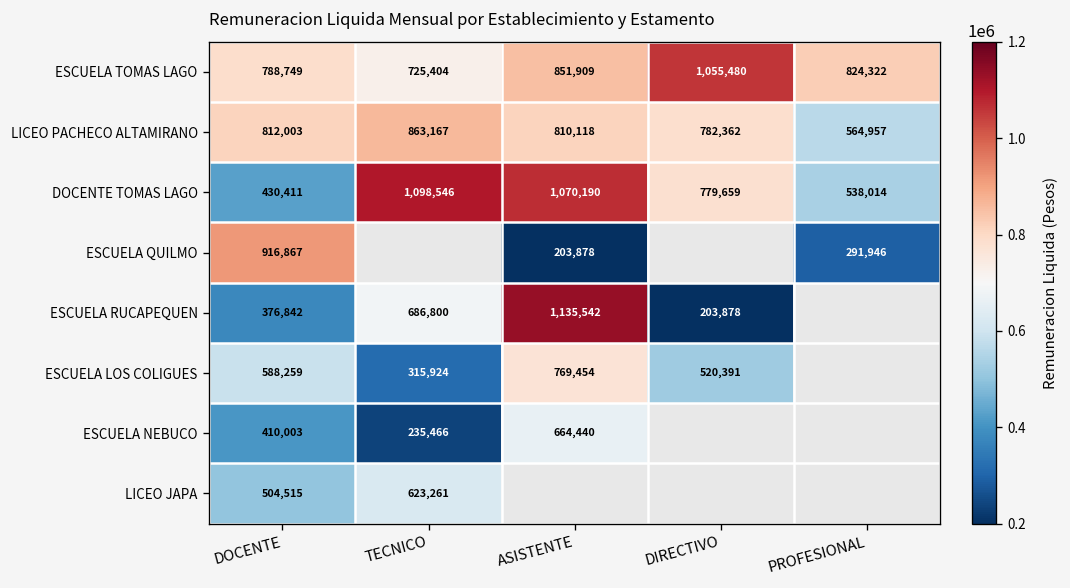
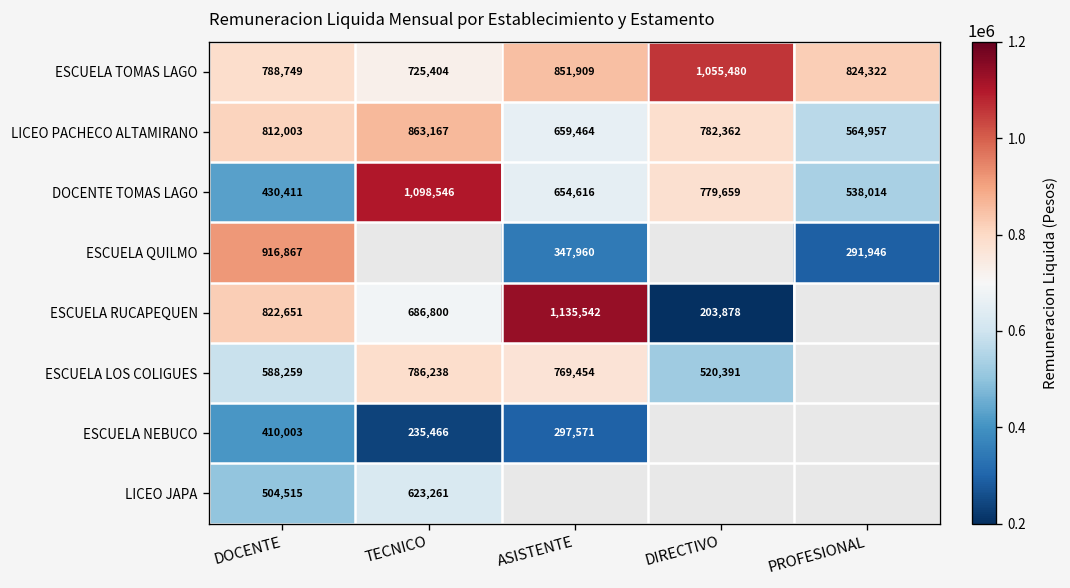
LICEO PACHECO ALTAMIRANO, ASISTENTE: 810,118 -> 659,464
DOCENTE TOMAS LAGO, ASISTENTE: 1,070,190 -> 654,616
ESCUELA QUILMO, ASISTENTE: 203,878 -> 347,960
ESCUELA RUCAPEQUEN, DOCENTE: 376,842 -> 822,651
ESCUELA LOS COLIGUES, TECNICO: 315,924 -> 786,238
ESCUELA NEBUCO, ASISTENTE: 664,440 -> 297,571
